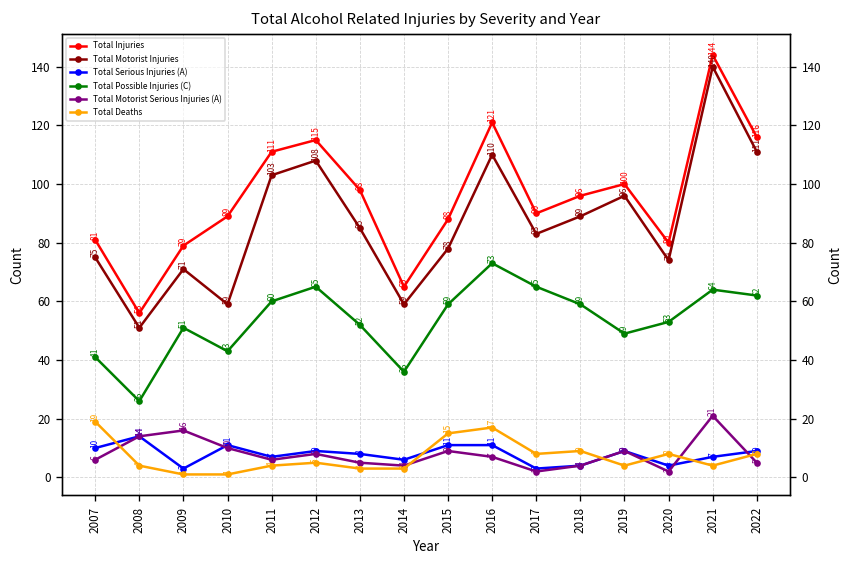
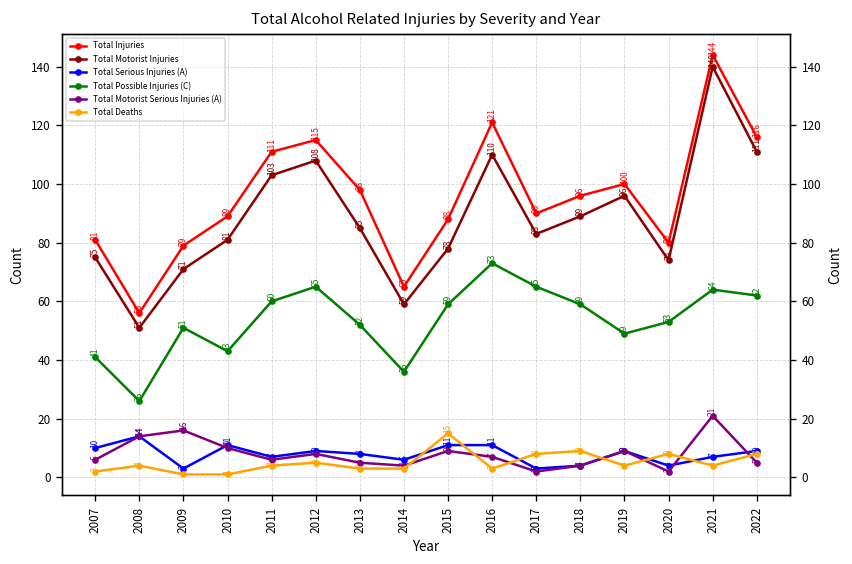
Total Deaths, 2007: 19 -> 2
Total Motorist Injuries, 2010: 59 -> 81
Total Deaths, 2016: 17 -> 3
